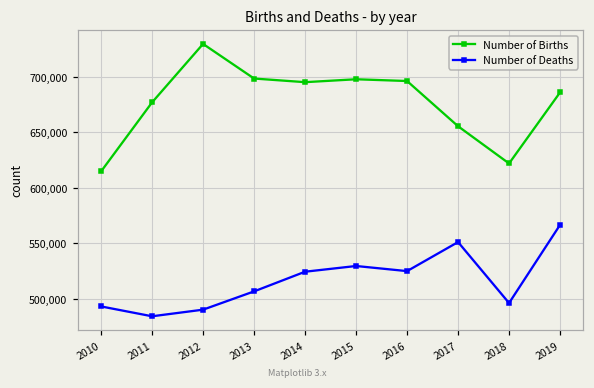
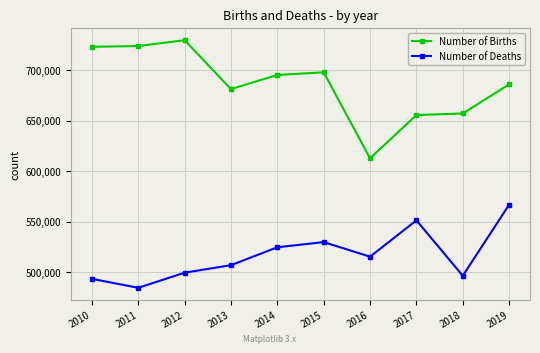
Number of Births, 2010: 615,000 -> 723,000
Number of Births, 2011: 677,000 -> 724,000
Number of Deaths, 2012: 490,000 -> 499,000
Number of Births, 2013: 699,000 -> 681,000
Number of Births, 2016: 696,000 -> 613,000
Number of Deaths, 2016: 525,000 -> 515,000
Number of Births, 2018: 622,000 -> 657,000
